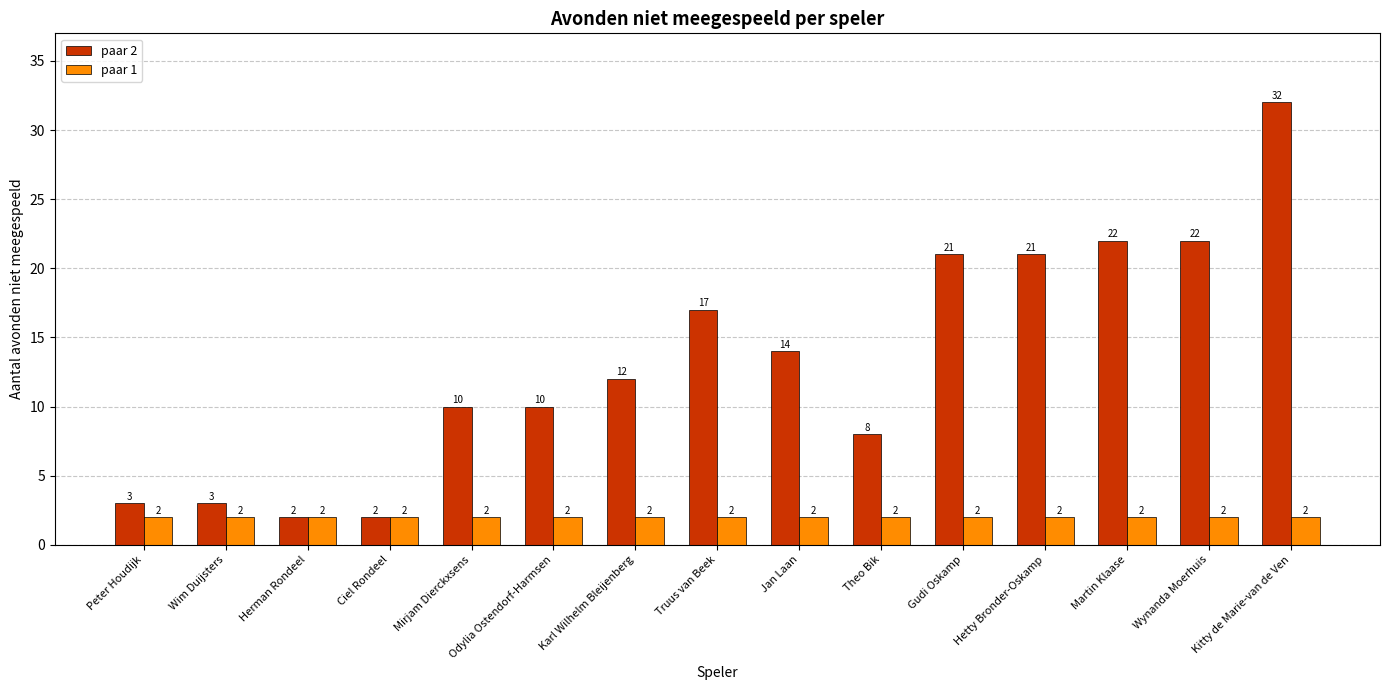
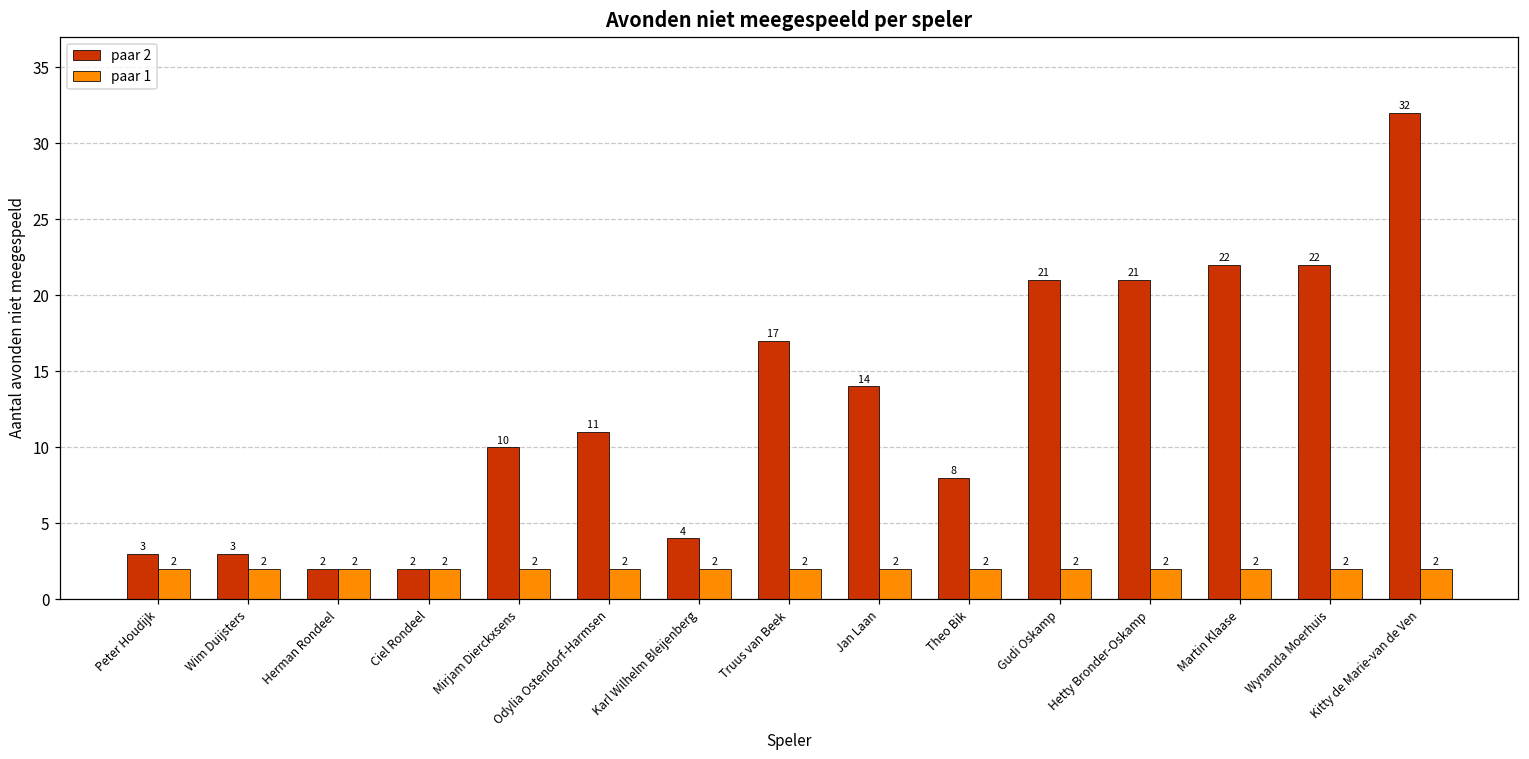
paar 2, Odylia Ostendorf-Harmsen: 10 -> 11
paar 2, Karl Wilhelm Bleijenberg: 12 -> 4
